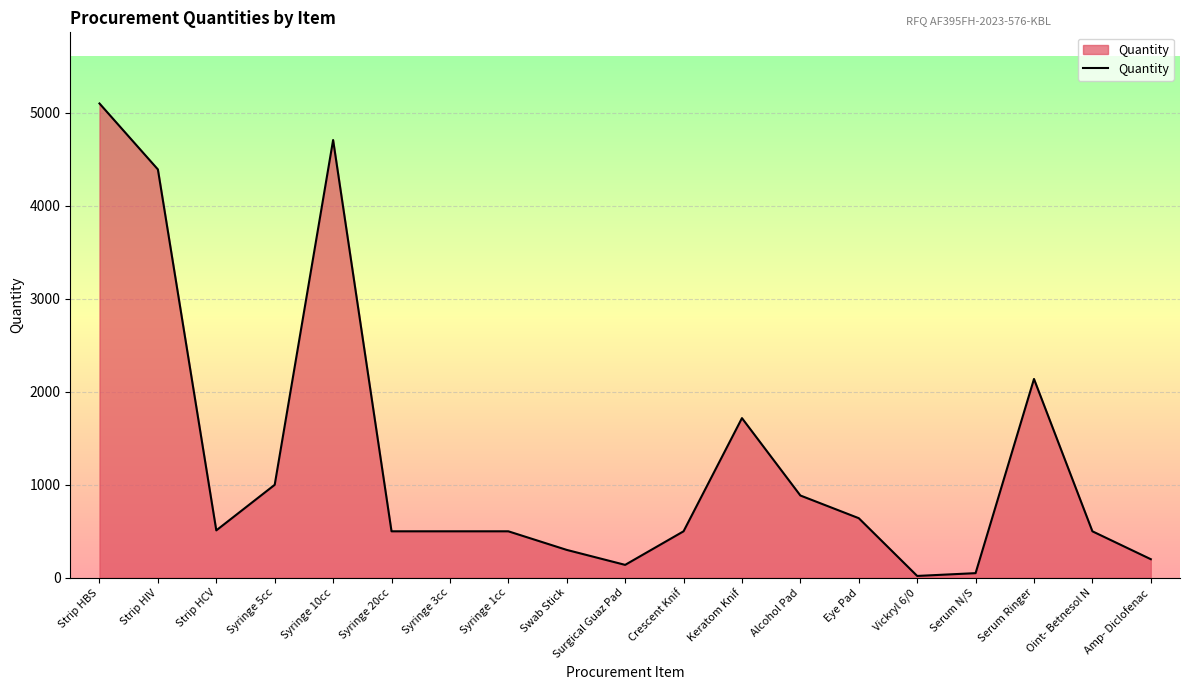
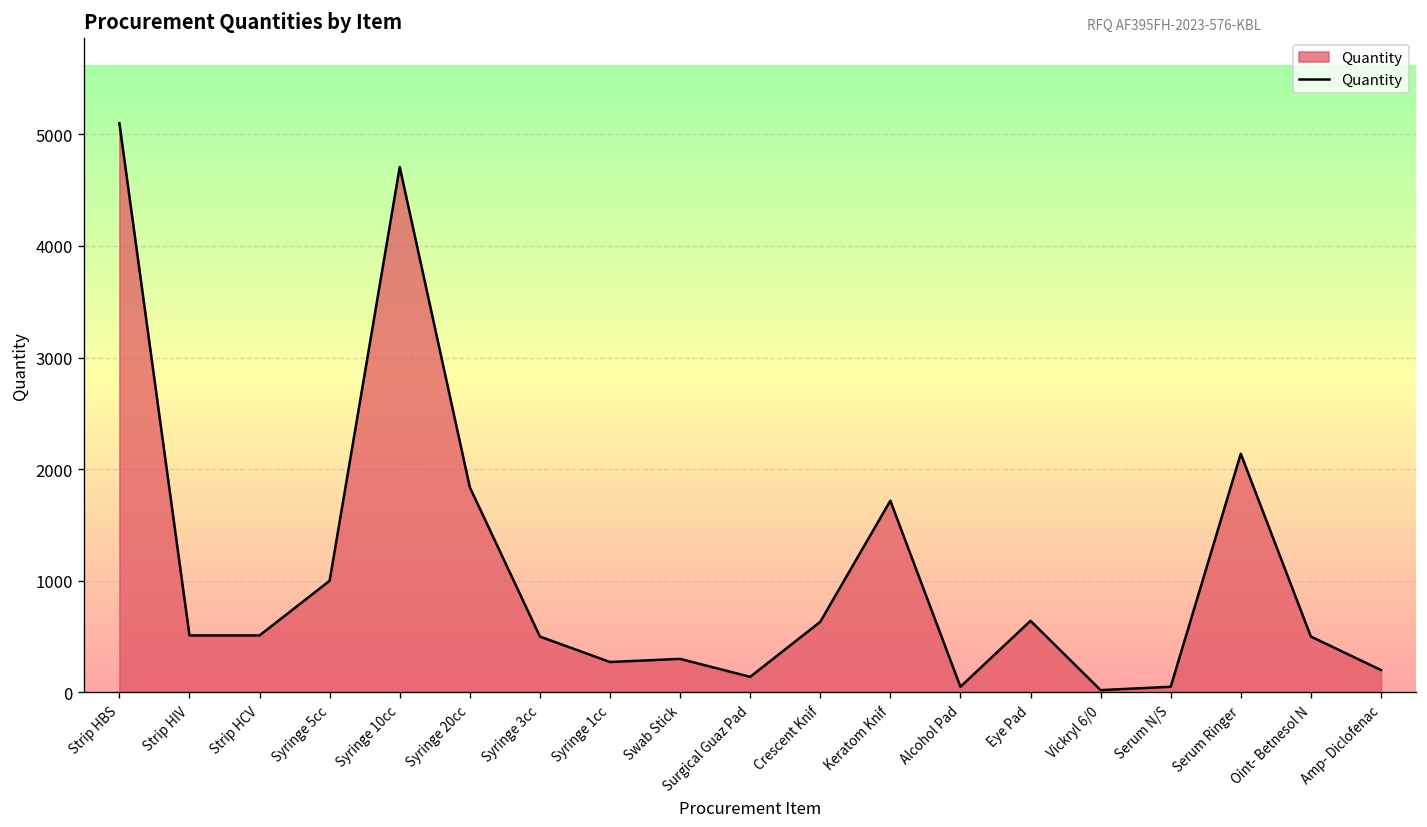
Strip HIV: 4400 -> 500
Syringe 20cc: 500 -> 1800
Syringe 1cc: 500 -> 300
Crescent Knif: 500 -> 600
Alcohol Pad: 900 -> 100
